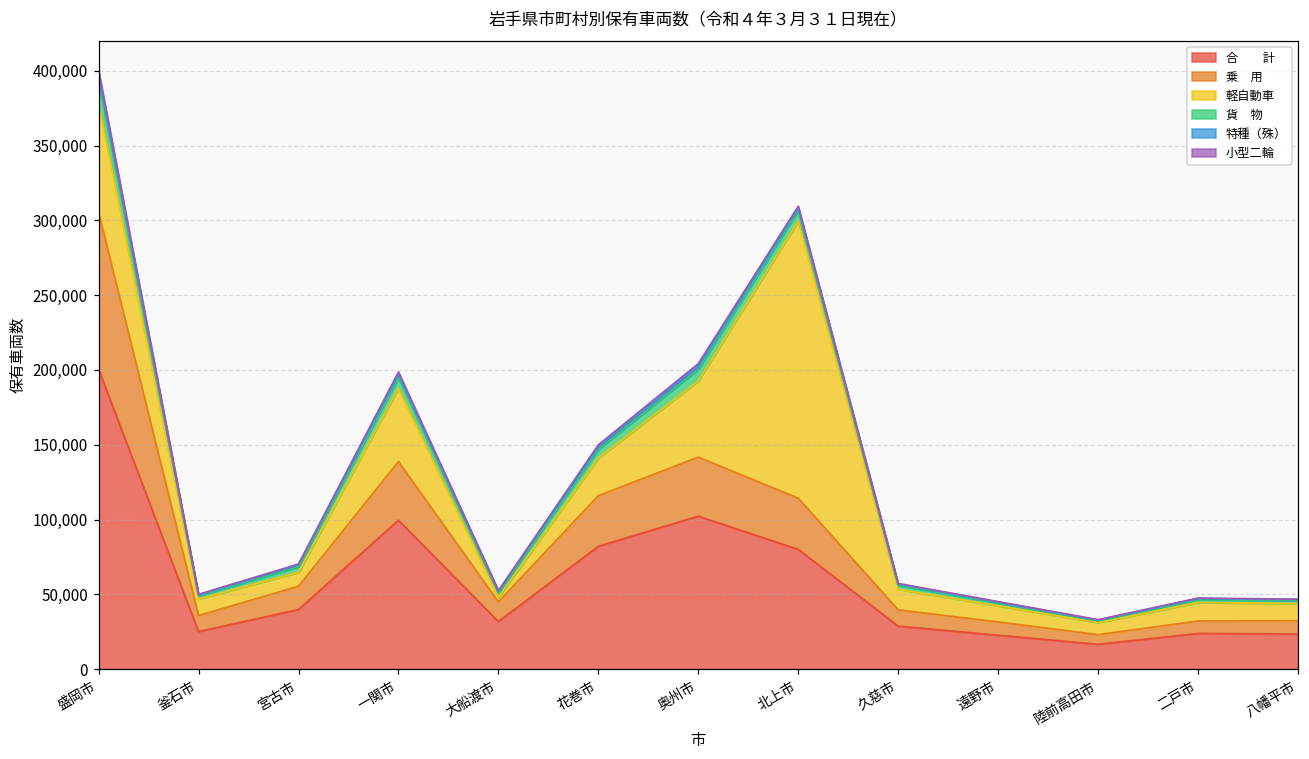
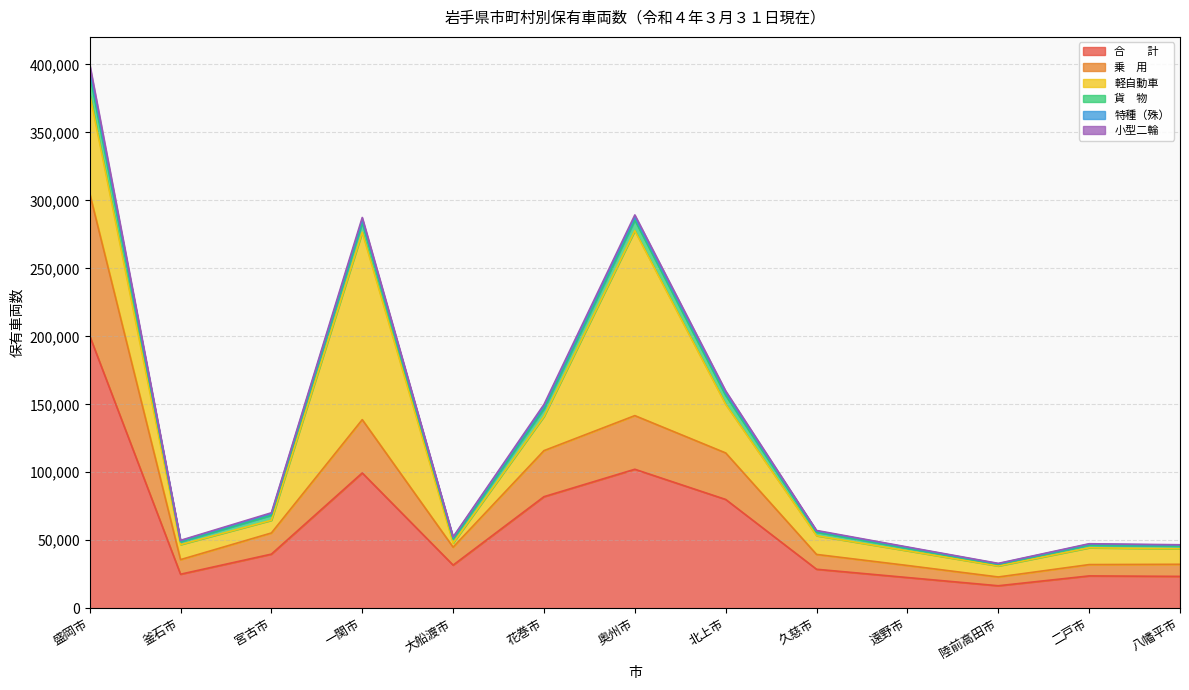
軽自動車, 一関市: 49,000 -> 138,000
軽自動車, 奥州市: 51,000 -> 136,000
軽自動車, 北上市: 185,000 -> 36,000
